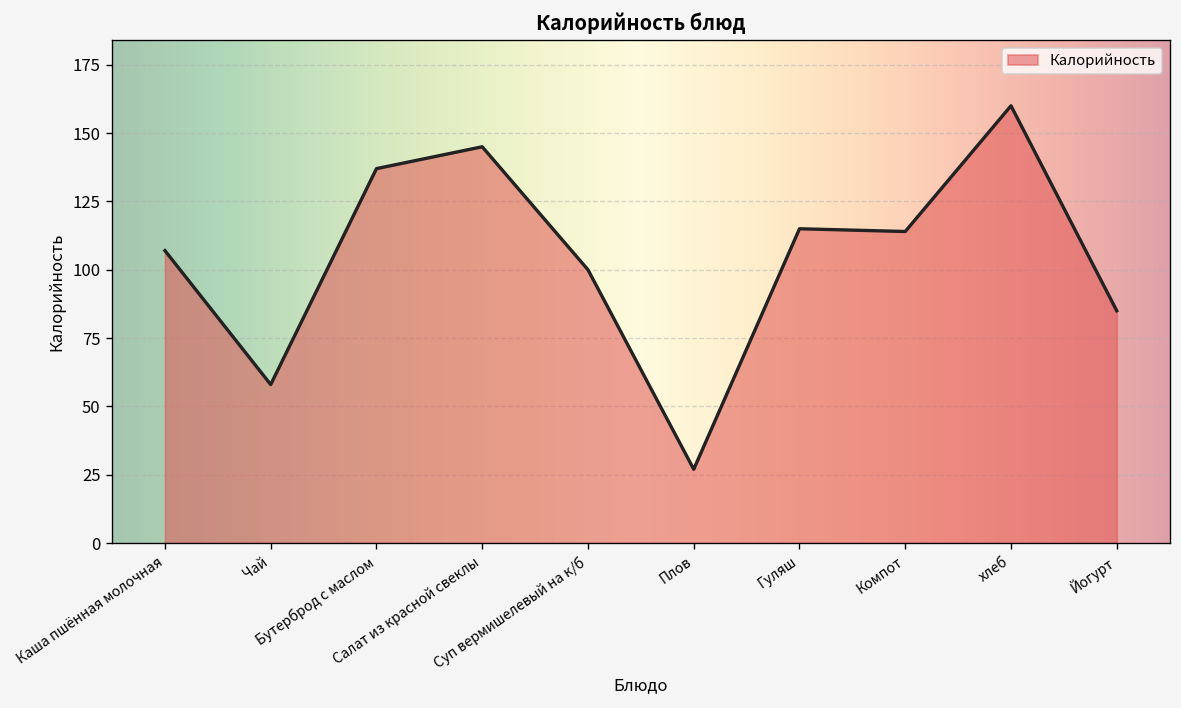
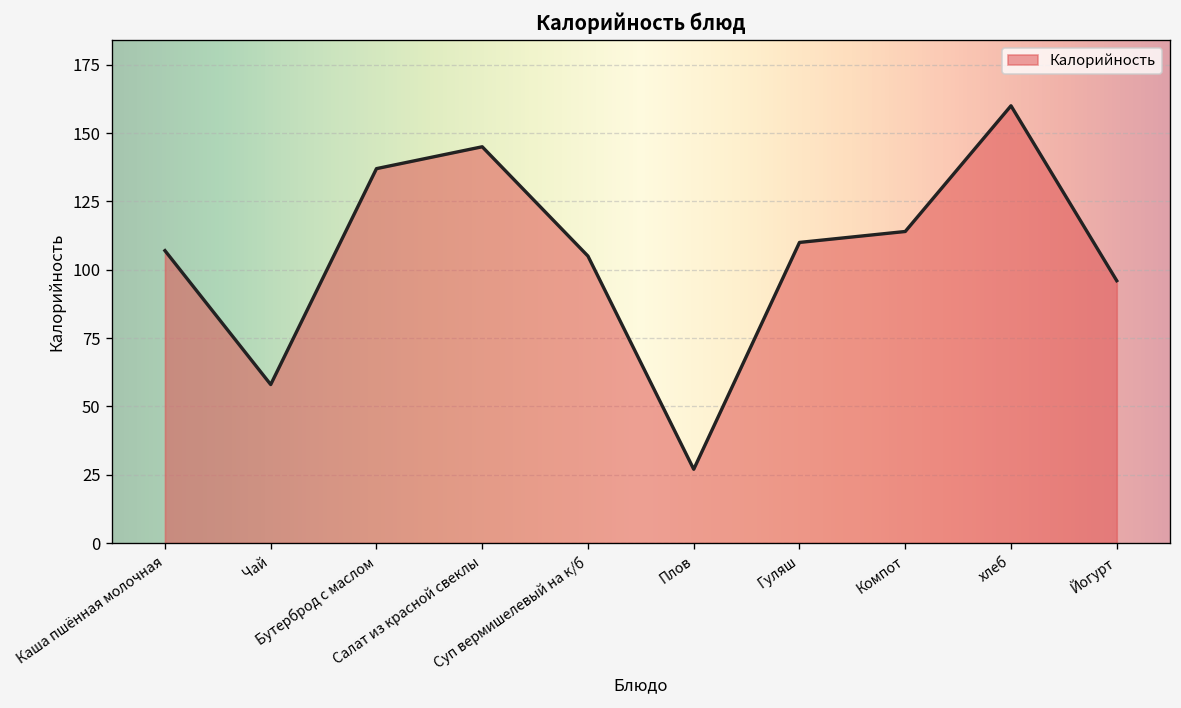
Суп вермишелевый на к/б: 100 -> 105
Гуляш: 115 -> 110
Йогурт: 85 -> 96
